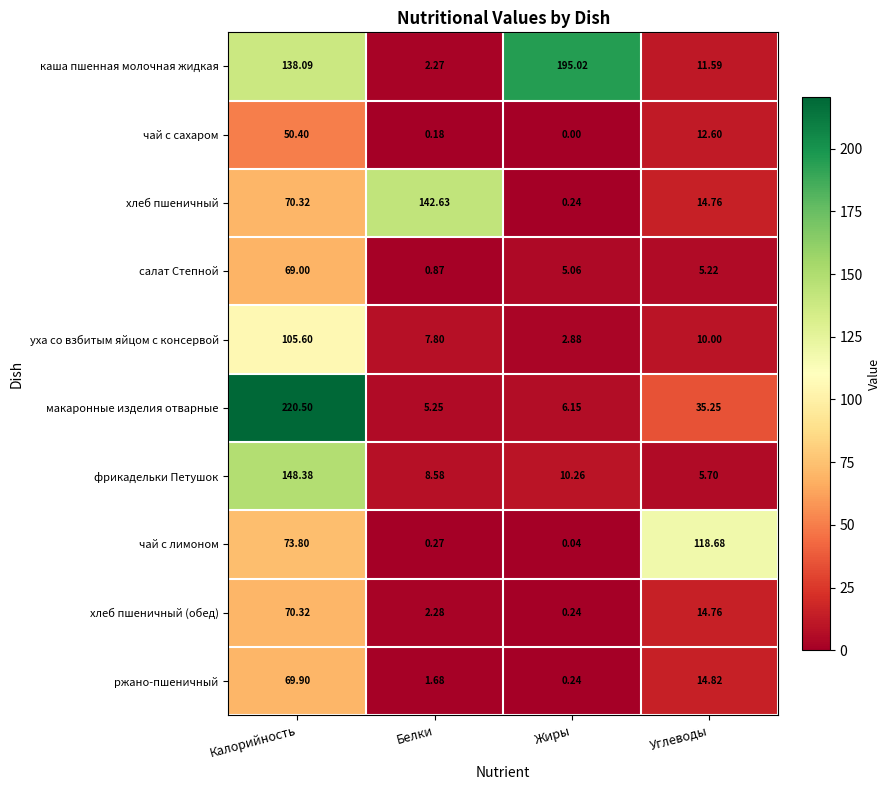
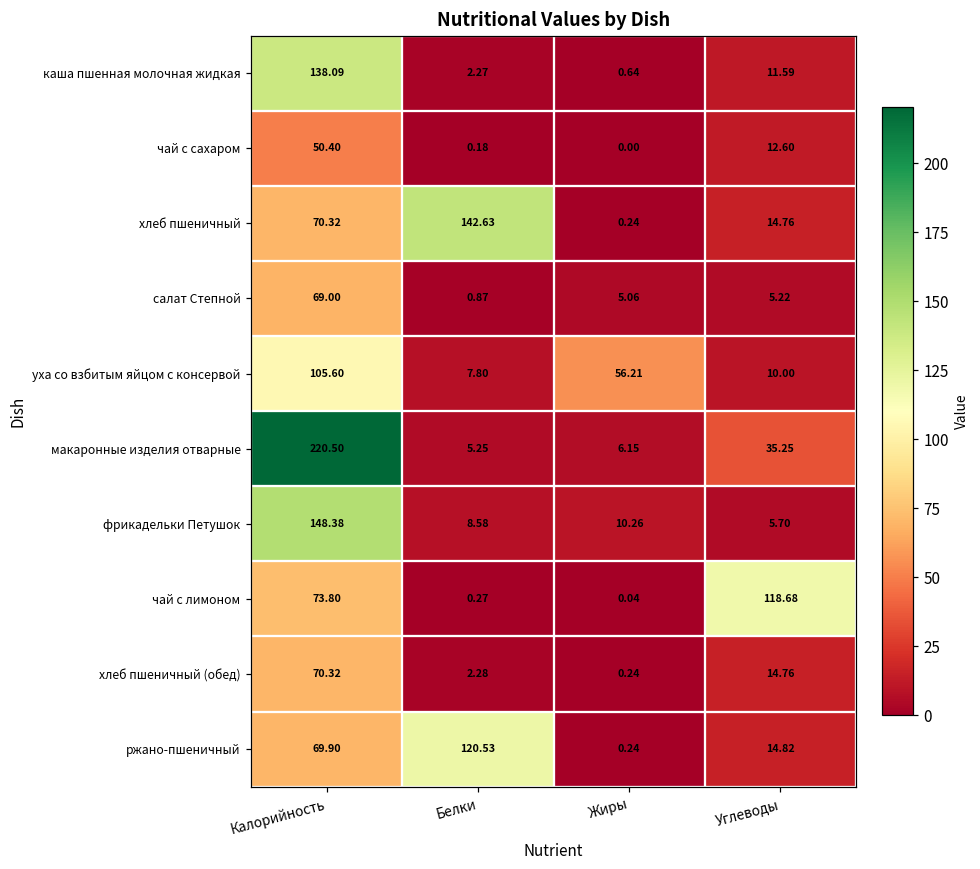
каша пшенная молочная жидкая, Жиры: 195.02 -> 0.64
уха со взбитым яйцом с консервой, Жиры: 2.88 -> 56.21
ржано-пшеничный, Белки: 1.68 -> 120.53
